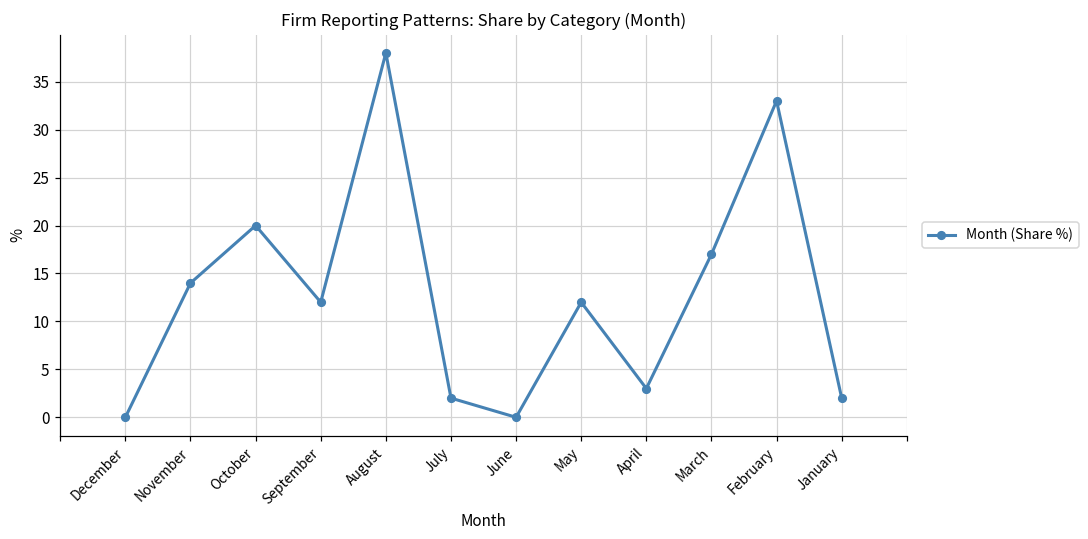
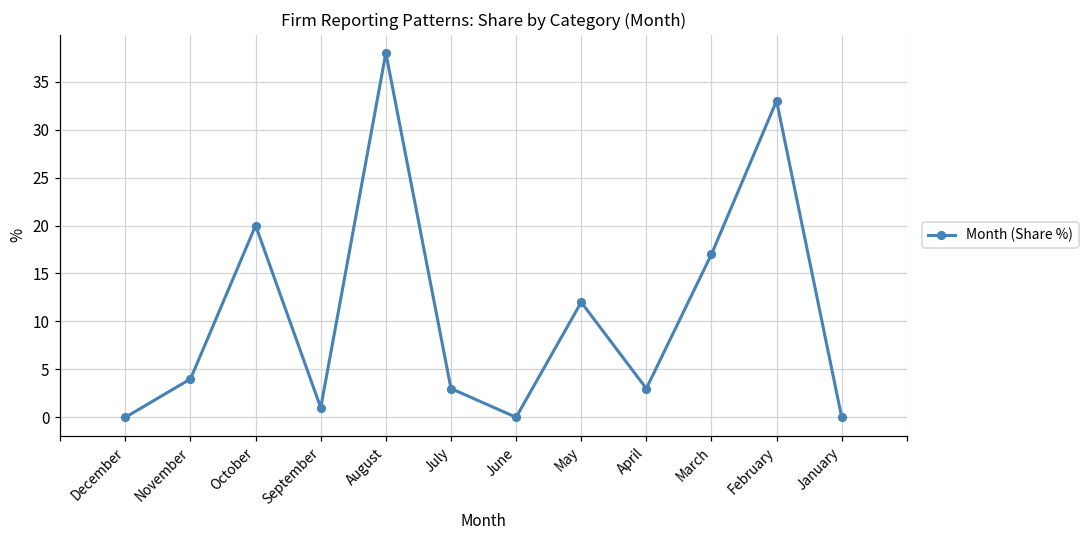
November: 14 -> 4
September: 12 -> 1
July: 2 -> 3
January: 2 -> 0
